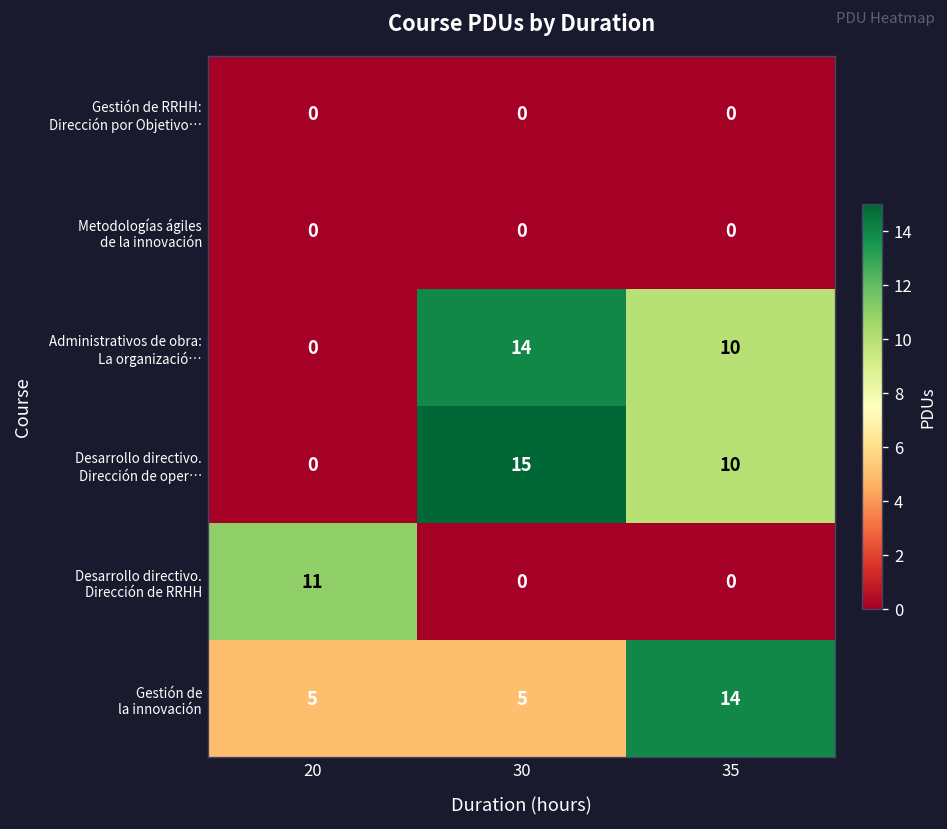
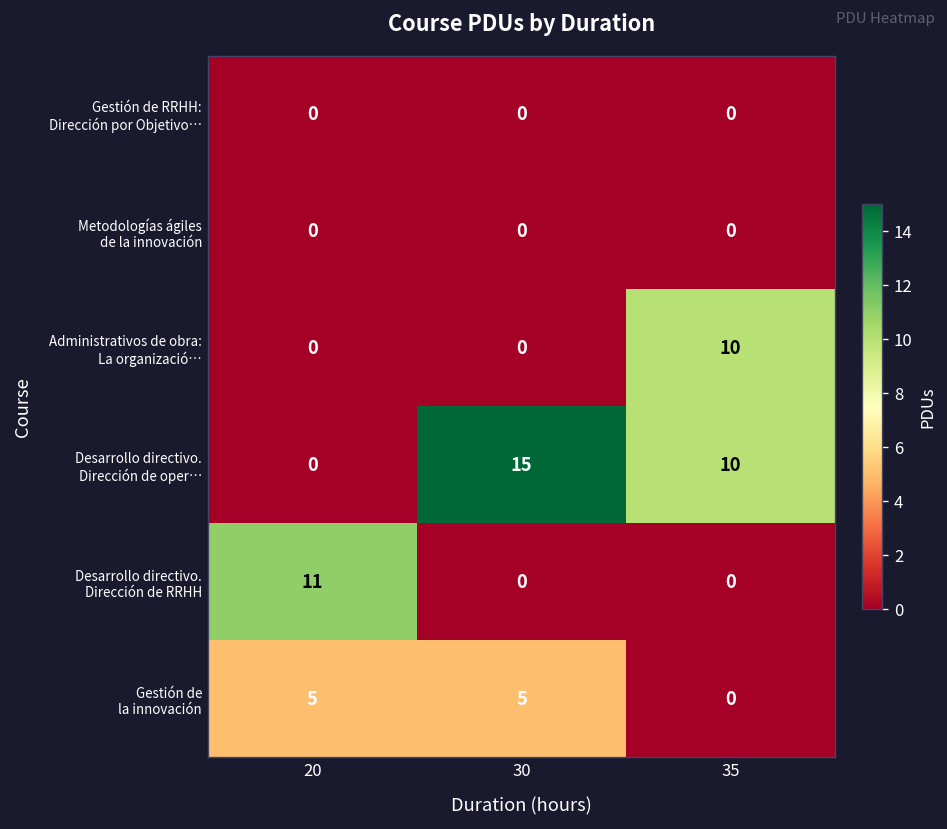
Administrativos de obra: La organizació…, 30: 14 -> 0
Gestión de la innovación, 35: 14 -> 0
